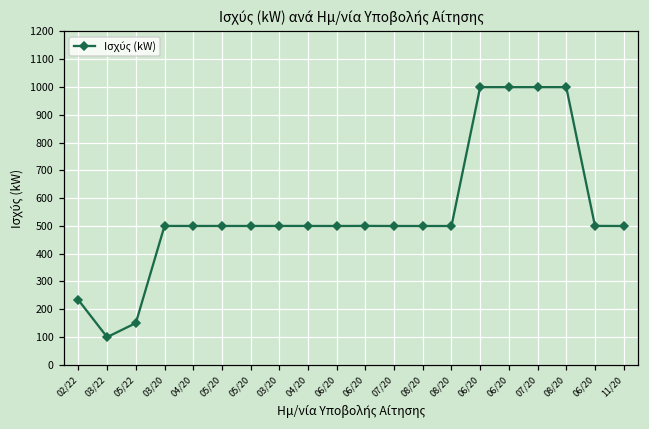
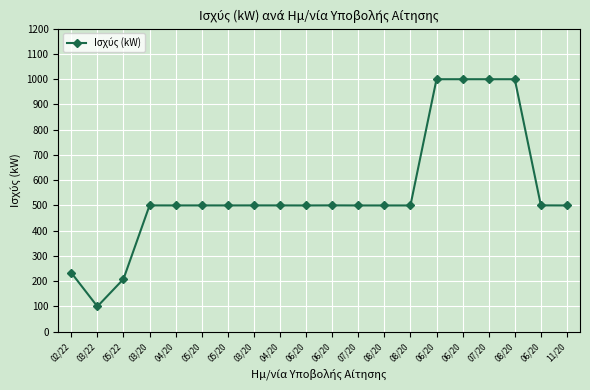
05/22: 150 -> 210
